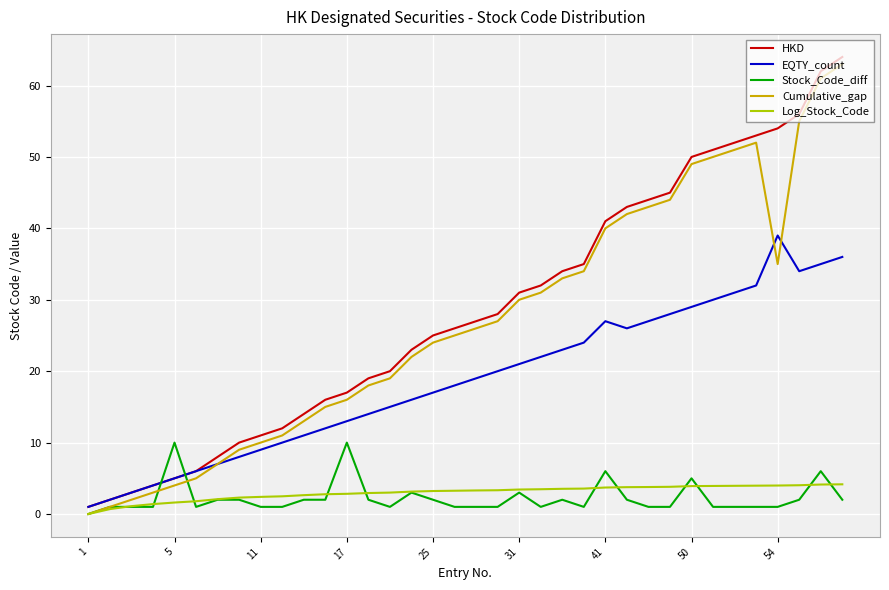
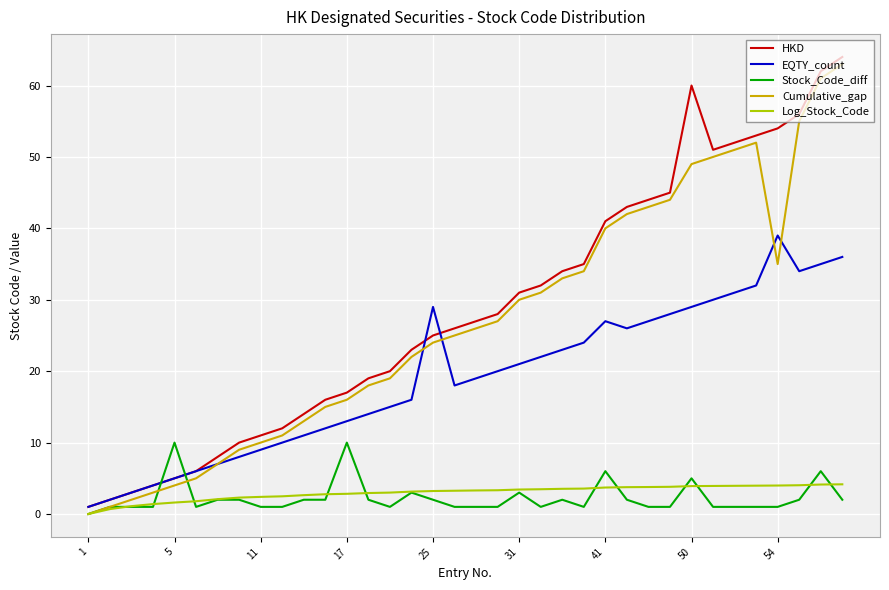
EQTY_count, 25: 17 -> 29
HKD, 50: 50 -> 60
